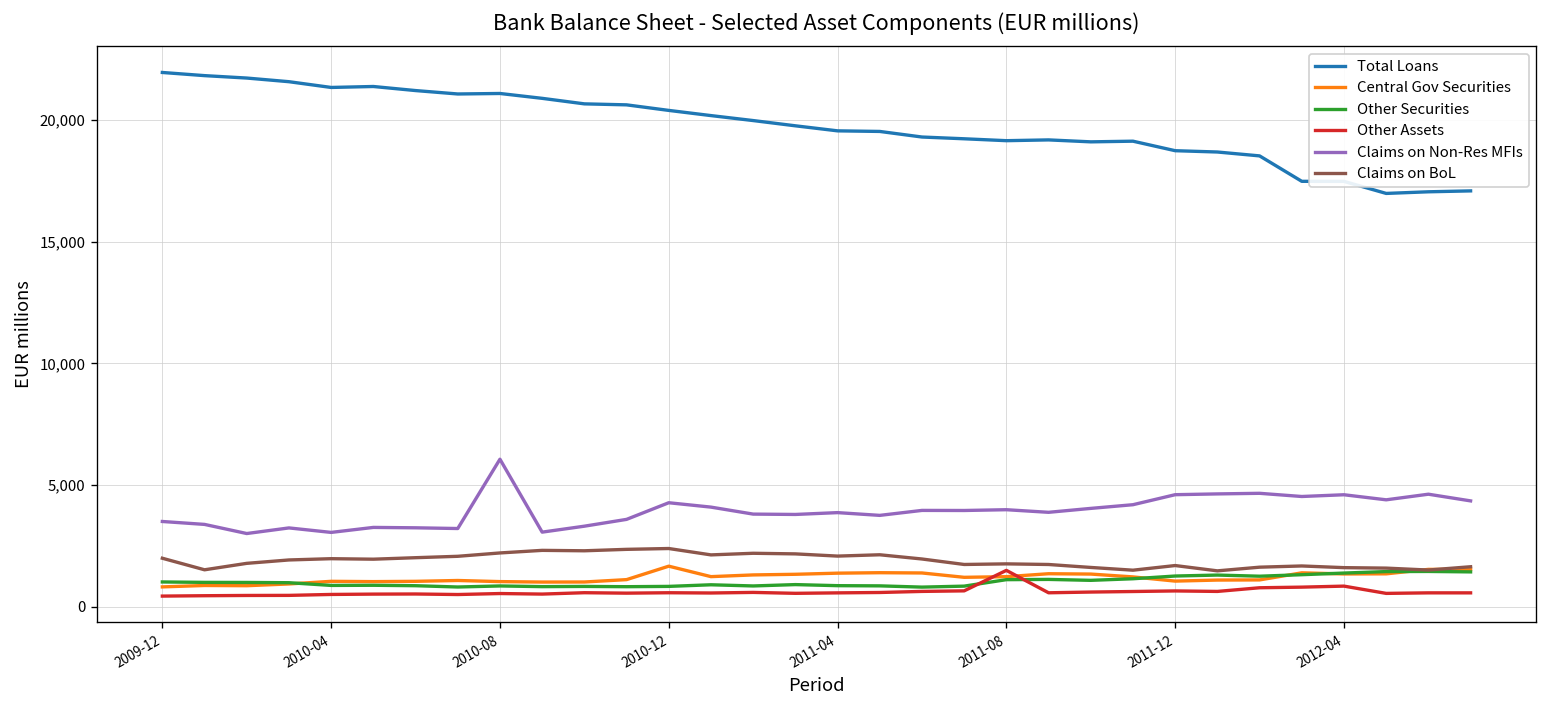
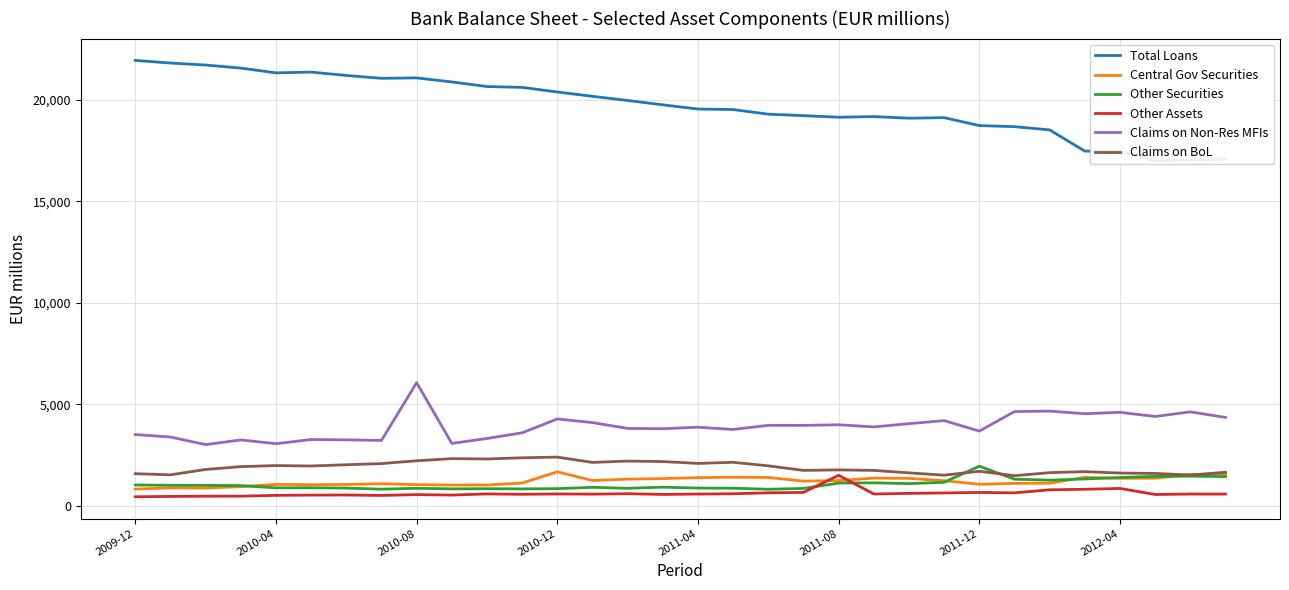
Claims on BoL, 2009-12: 2,000 -> 1,600
Other Securities, 2011-12: 1,300 -> 2,000
Claims on Non-Res MFIs, 2011-12: 4,600 -> 3,700
